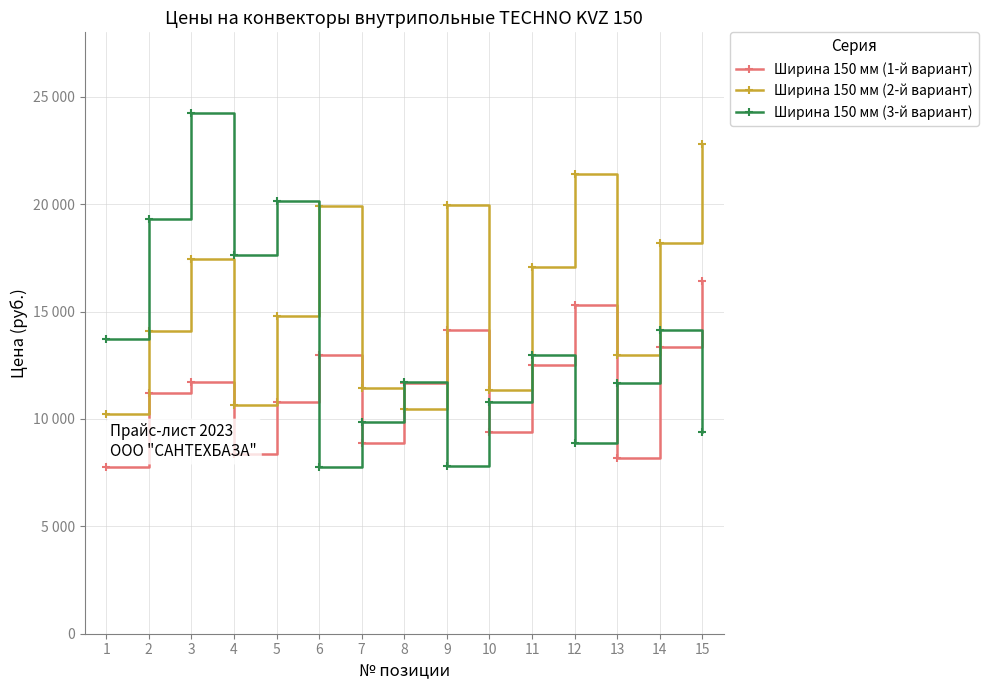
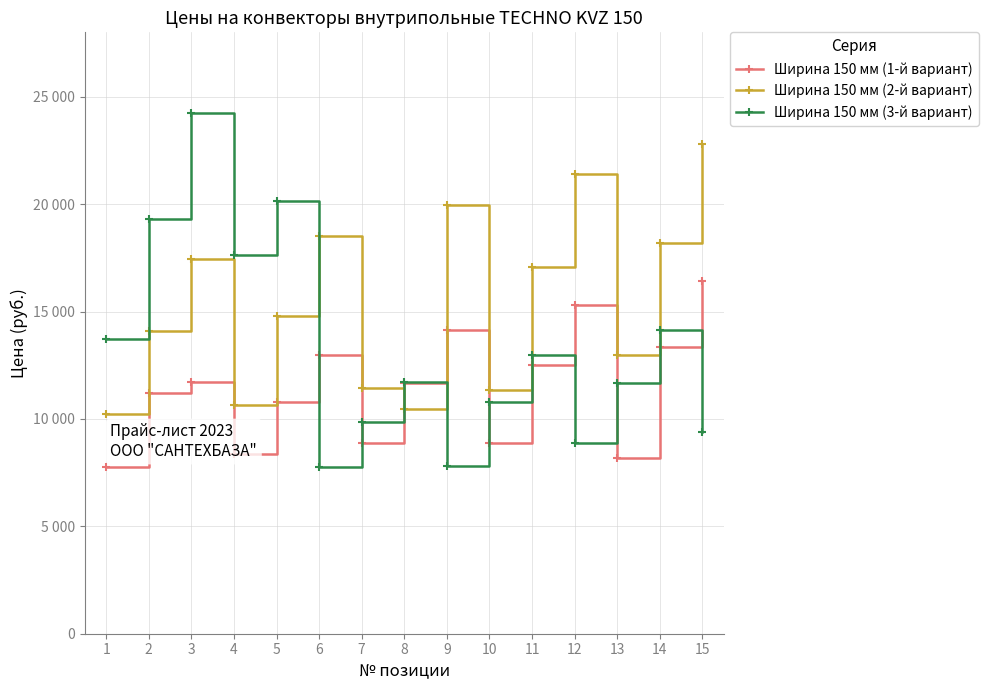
Ширина 150 мм (2-й вариант), 6: 19900 -> 18500
Ширина 150 мм (1-й вариант), 10: 9400 -> 8900
